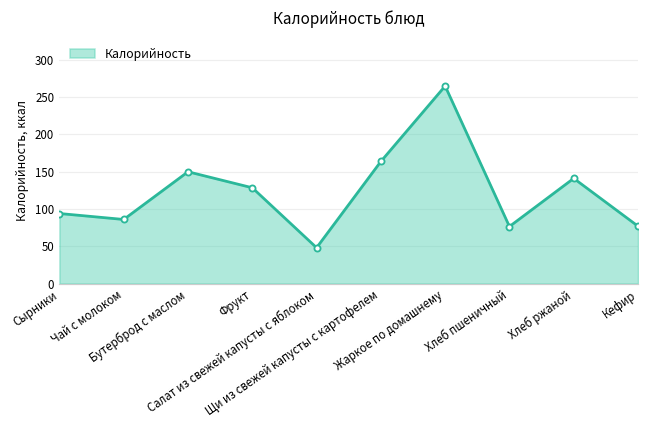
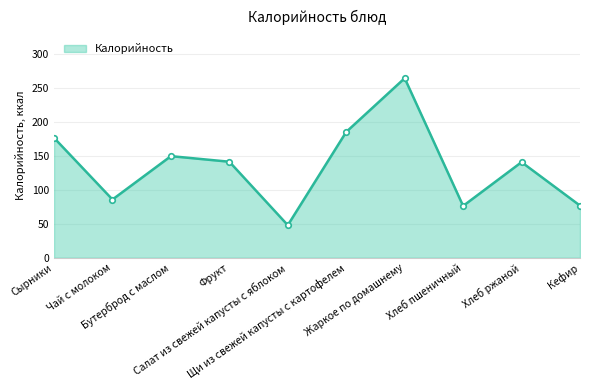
Сырники: 90 -> 180
Фрукт: 130 -> 140
Щи из свежей капусты с картофелем: 160 -> 190
